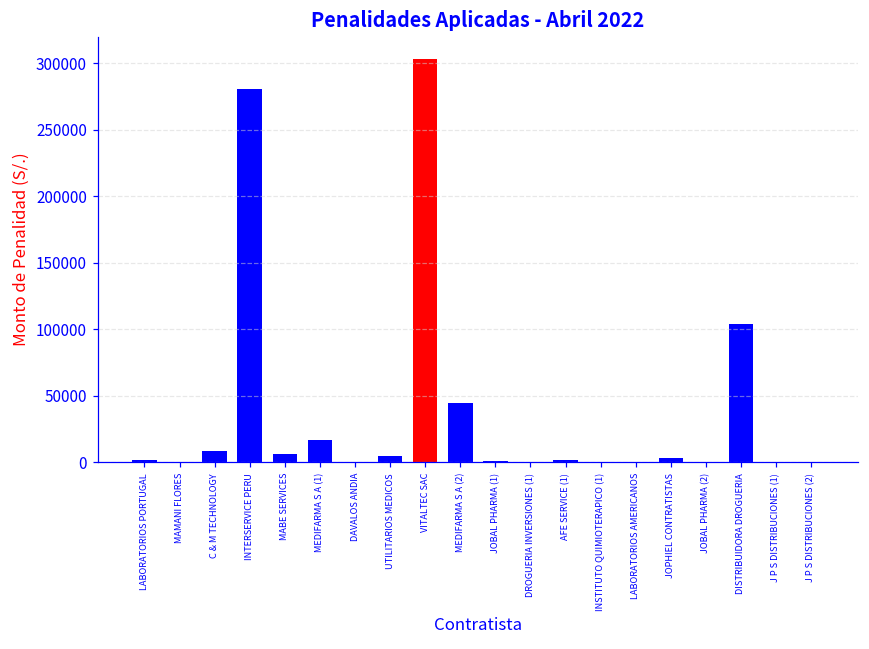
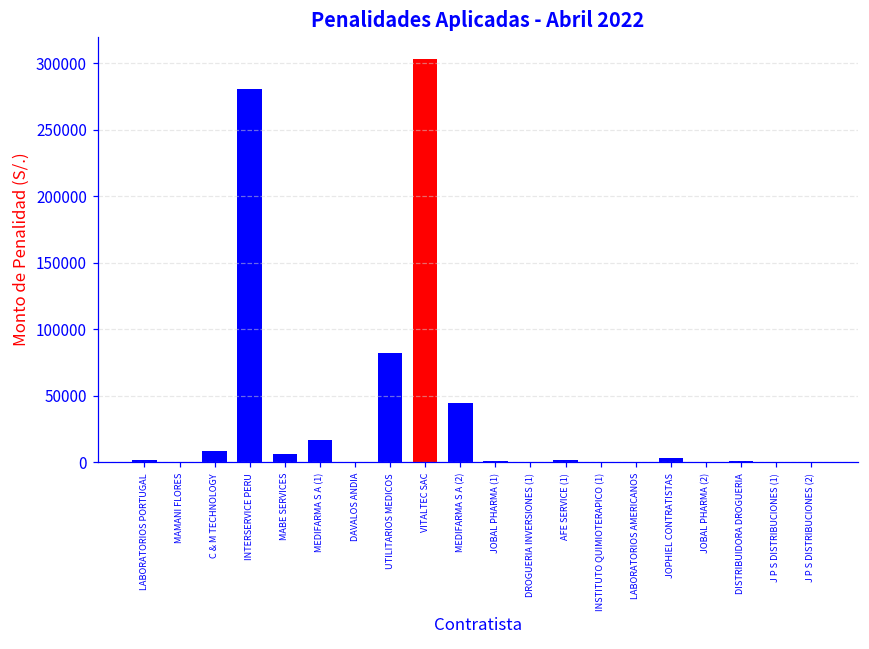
UTILITARIOS MEDICOS: 5000 -> 82000
DISTRIBUIDORA DROGUERIA: 104000 -> 1000
